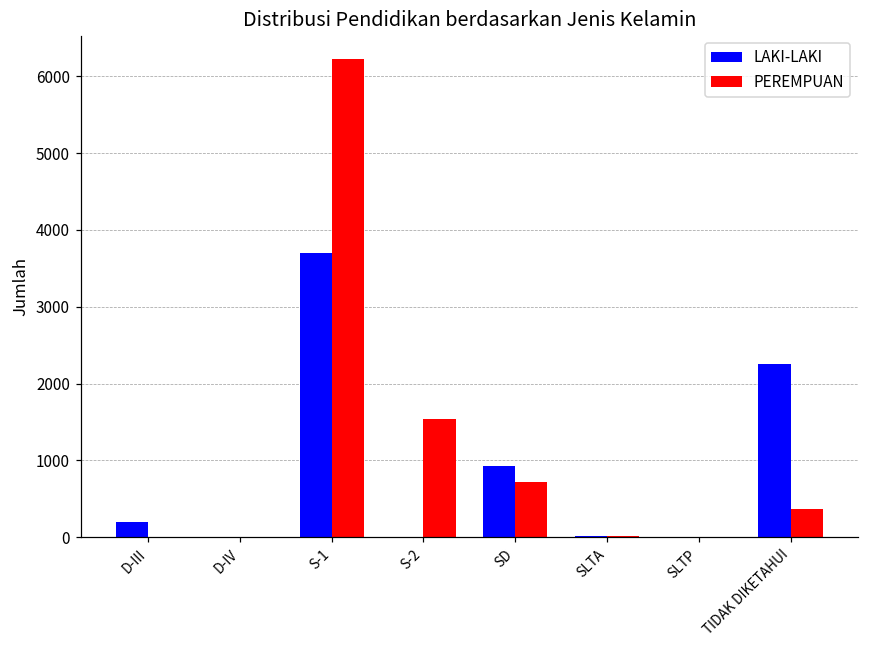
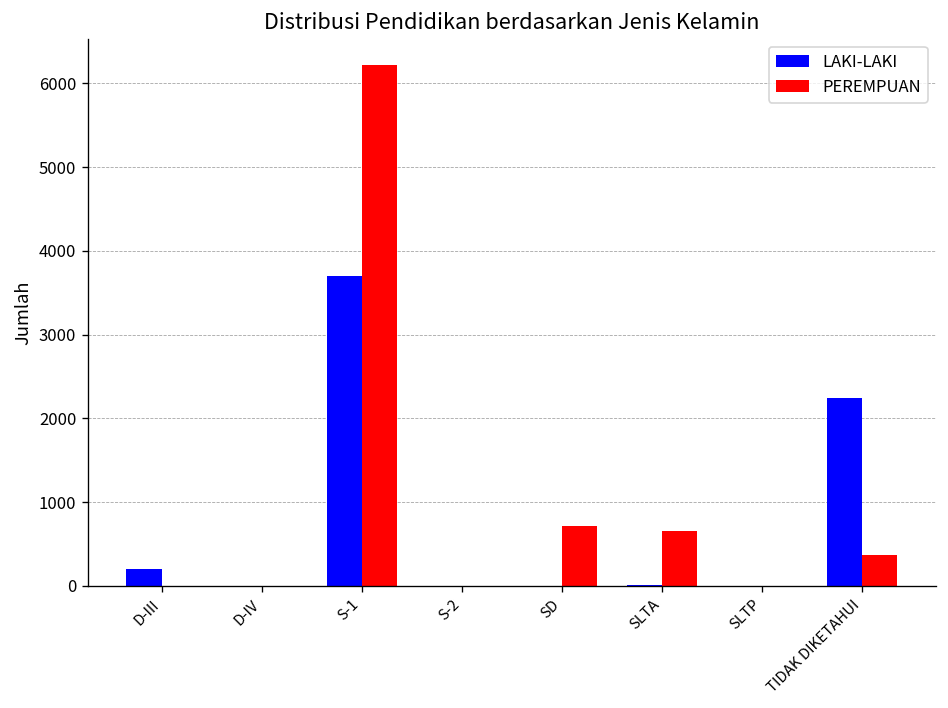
PEREMPUAN, S-2: 1500 -> 0
LAKI-LAKI, SD: 900 -> 0
PEREMPUAN, SLTA: 0 -> 700
